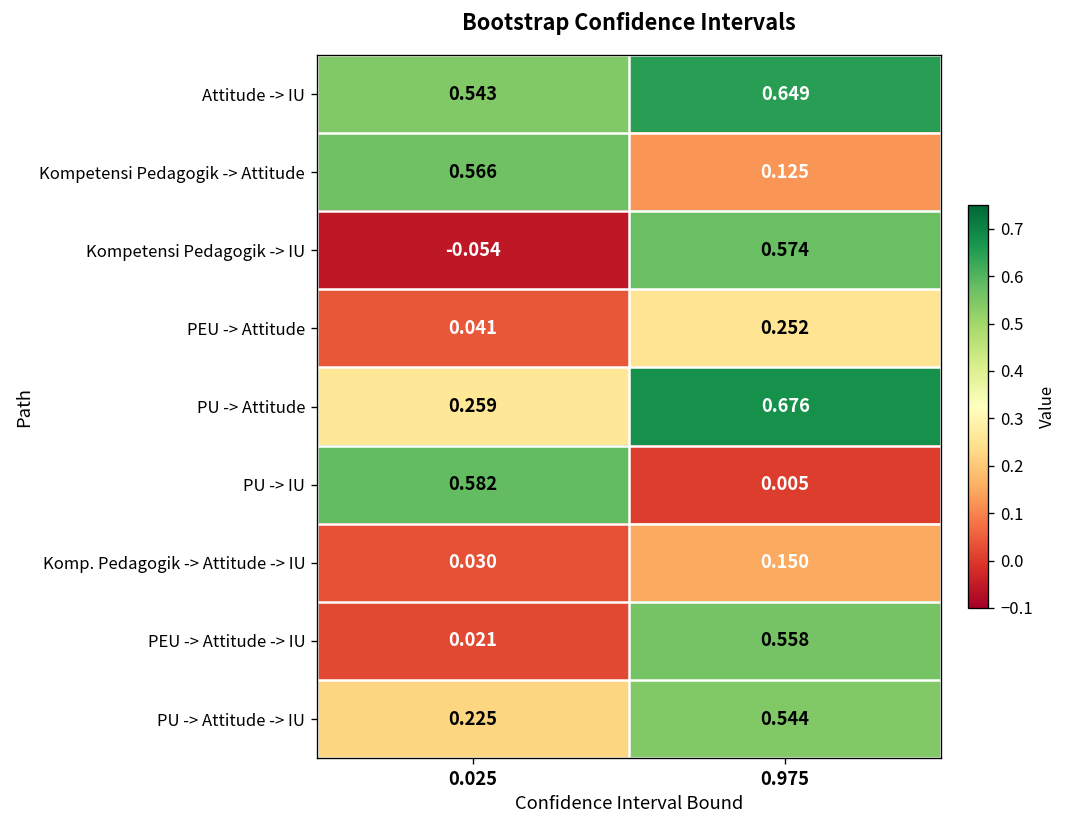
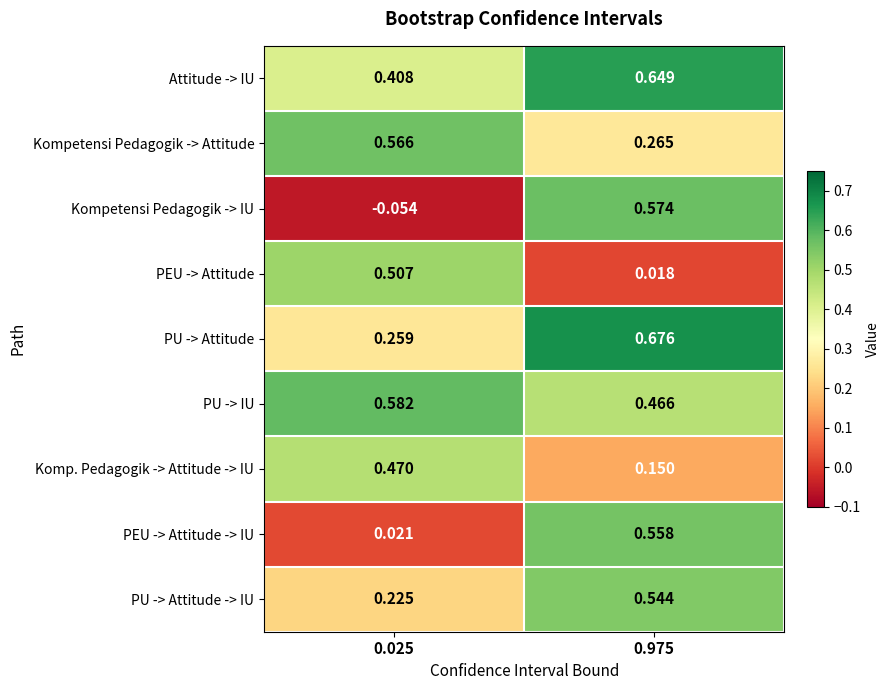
Attitude -> IU, 0.025: 0.543 -> 0.408
Kompetensi Pedagogik -> Attitude, 0.975: 0.125 -> 0.265
PEU -> Attitude, 0.025: 0.041 -> 0.507
PEU -> Attitude, 0.975: 0.252 -> 0.018
PU -> IU, 0.975: 0.005 -> 0.466
Komp. Pedagogik -> Attitude -> IU, 0.025: 0.030 -> 0.470
